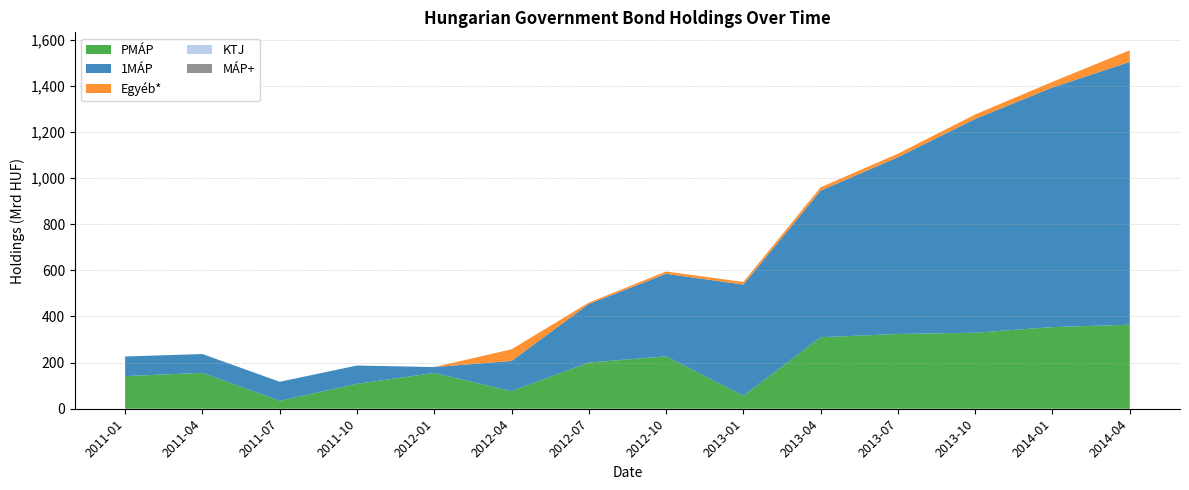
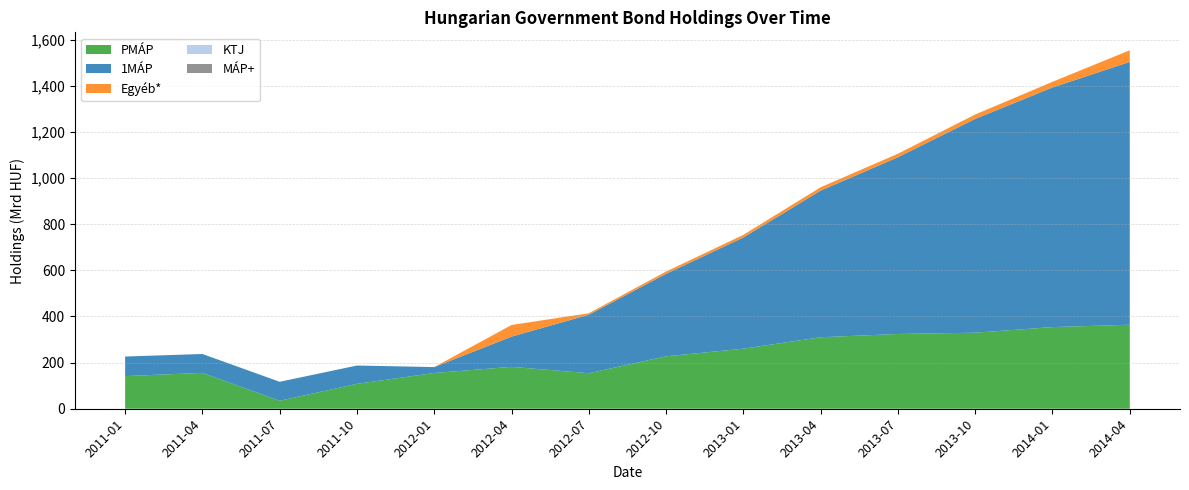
PMÁP, 2012-04: 80 -> 180
PMÁP, 2012-07: 200 -> 150
PMÁP, 2013-01: 60 -> 260
